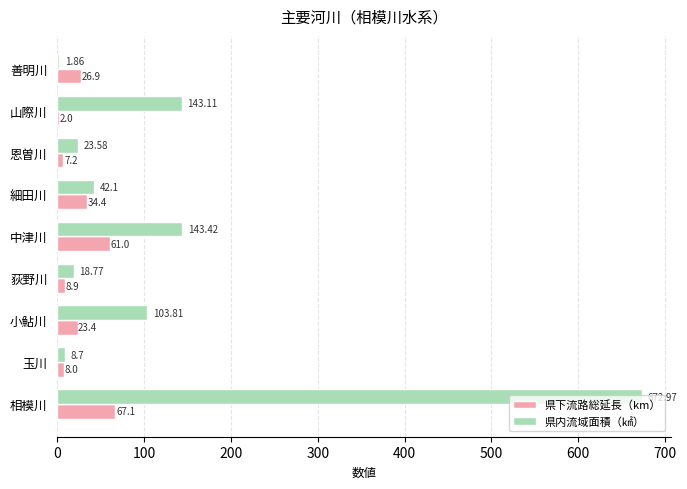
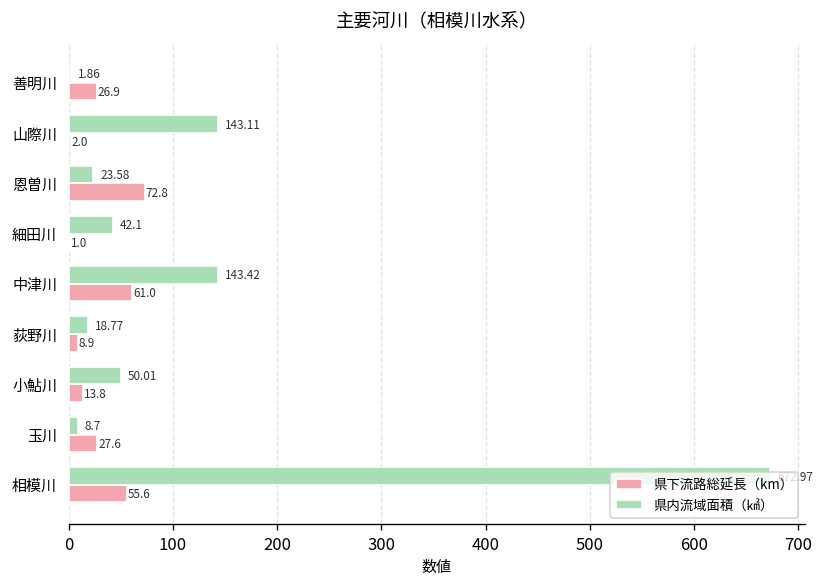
県下流路総延長（km）, 恩曽川: 7.2 -> 72.8
県下流路総延長（km）, 細田川: 34.4 -> 1.0
県内流域面積（㎢）, 小鮎川: 103.81 -> 50.01
県下流路総延長（km）, 小鮎川: 23.4 -> 13.8
県下流路総延長（km）, 玉川: 8.0 -> 27.6
県下流路総延長（km）, 相模川: 67.1 -> 55.6
